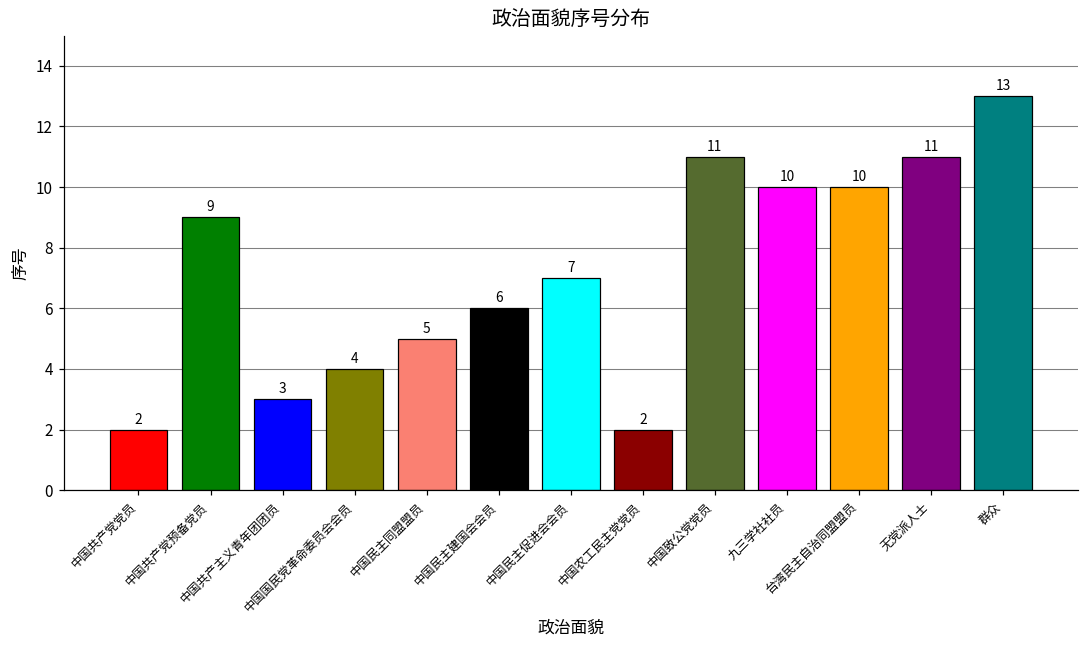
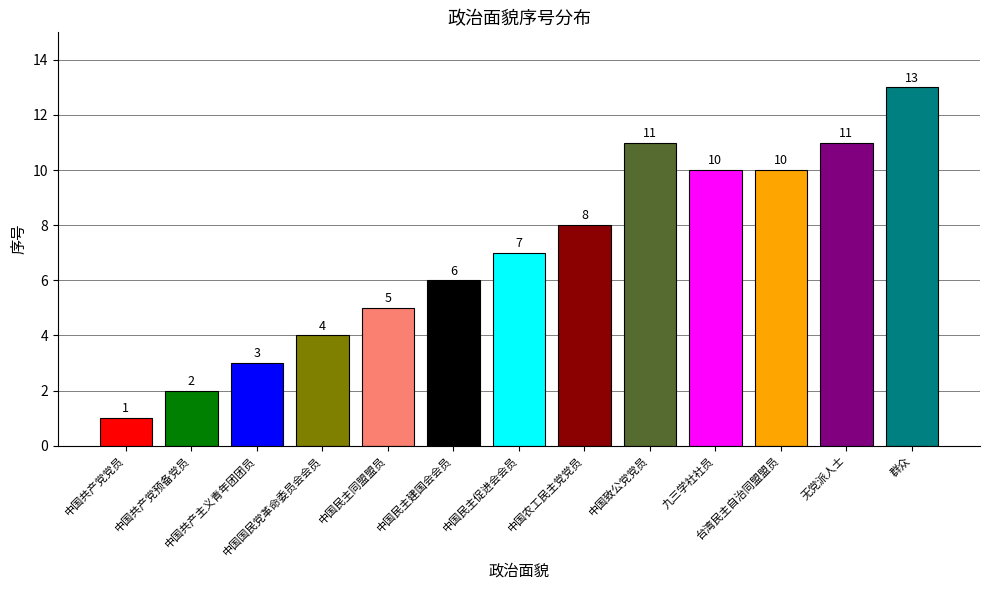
中国共产党党员: 2 -> 1
中国共产党预备党员: 9 -> 2
中国农工民主党党员: 2 -> 8
